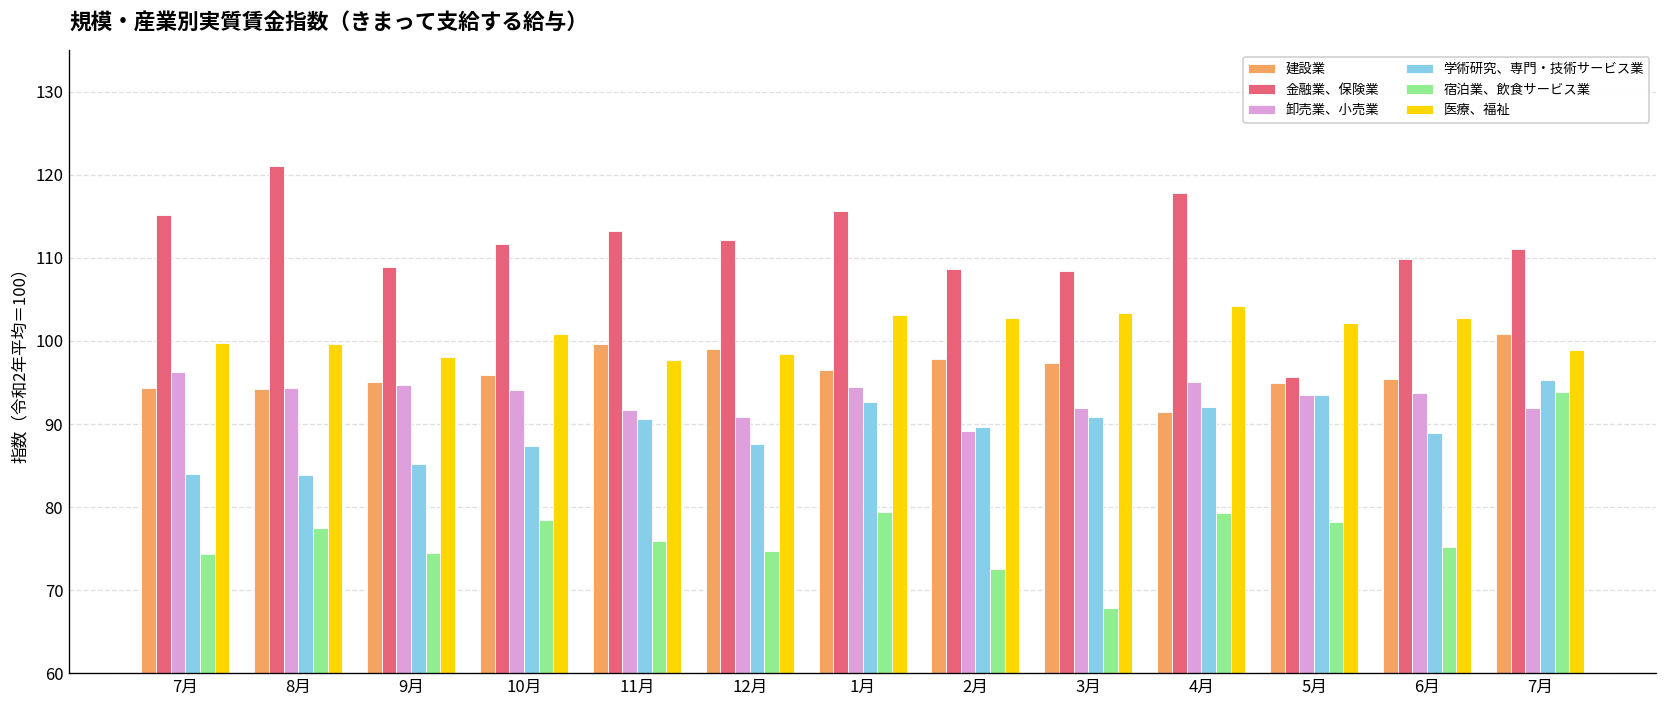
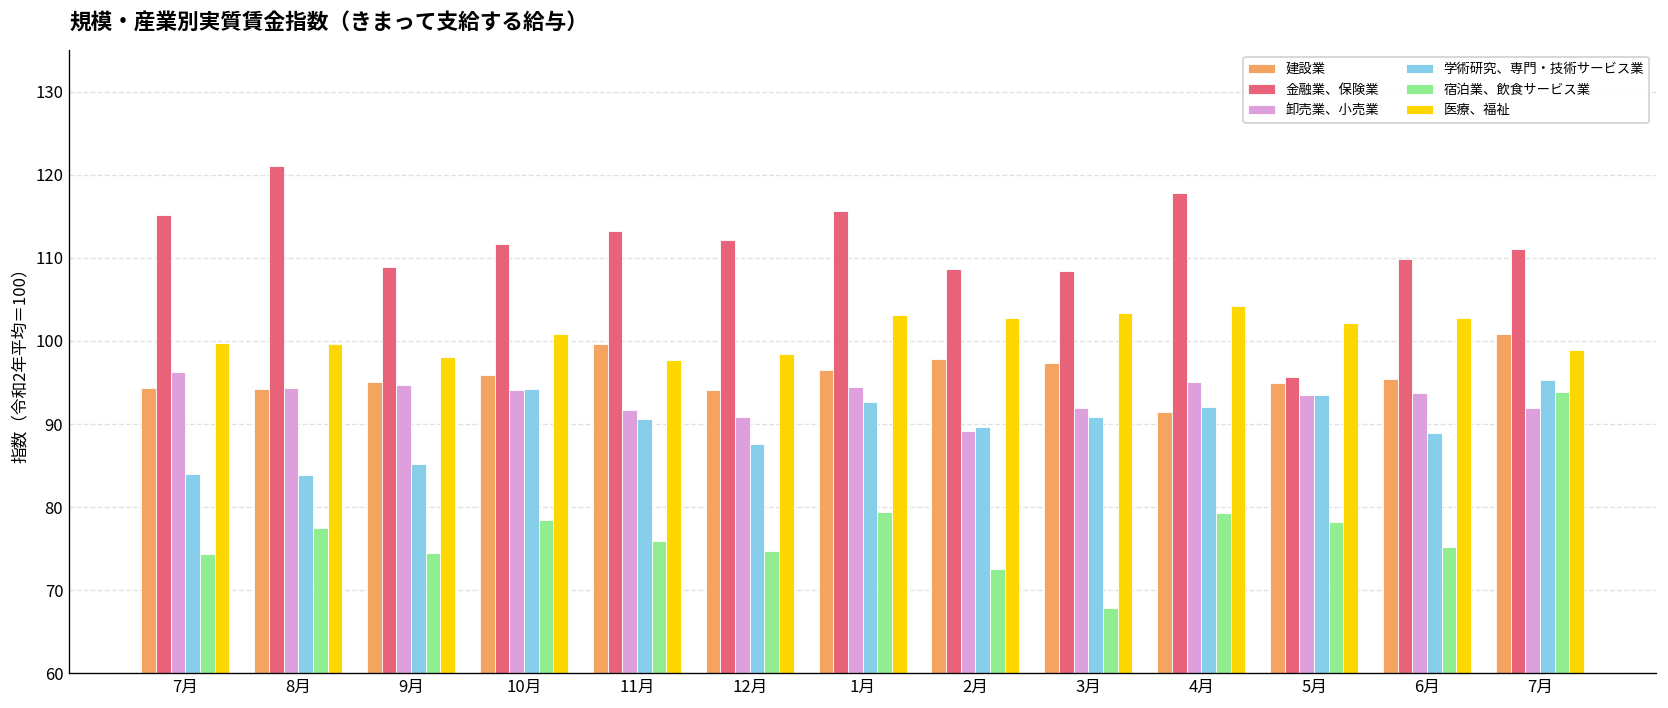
学術研究、専門・技術サービス業, 10月: 87 -> 94
建設業, 12月: 99 -> 94
